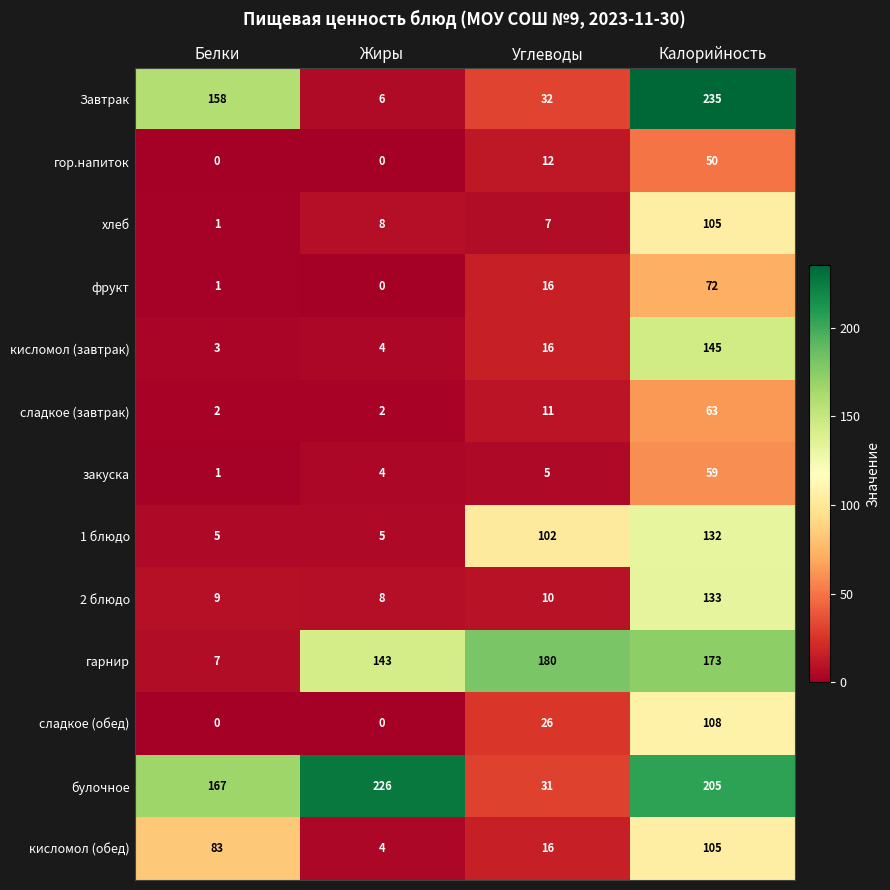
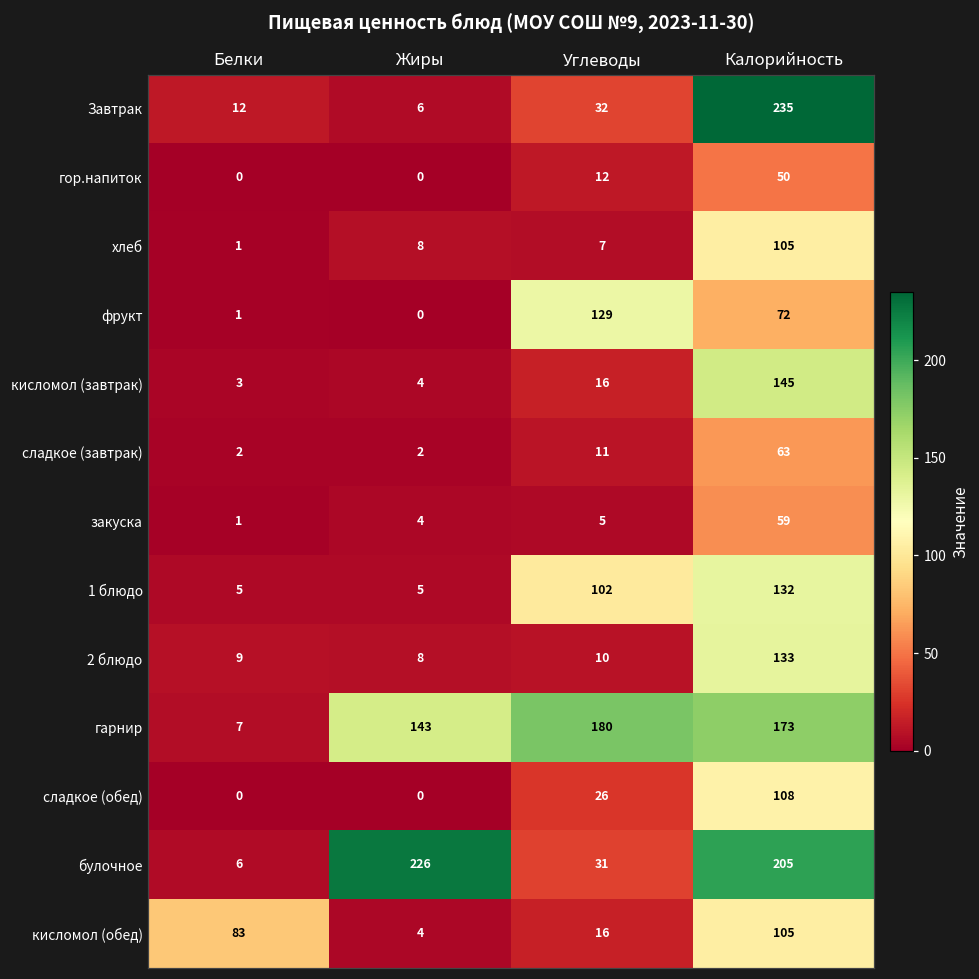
Завтрак, Белки: 158 -> 12
фрукт, Углеводы: 16 -> 129
булочное, Белки: 167 -> 6
